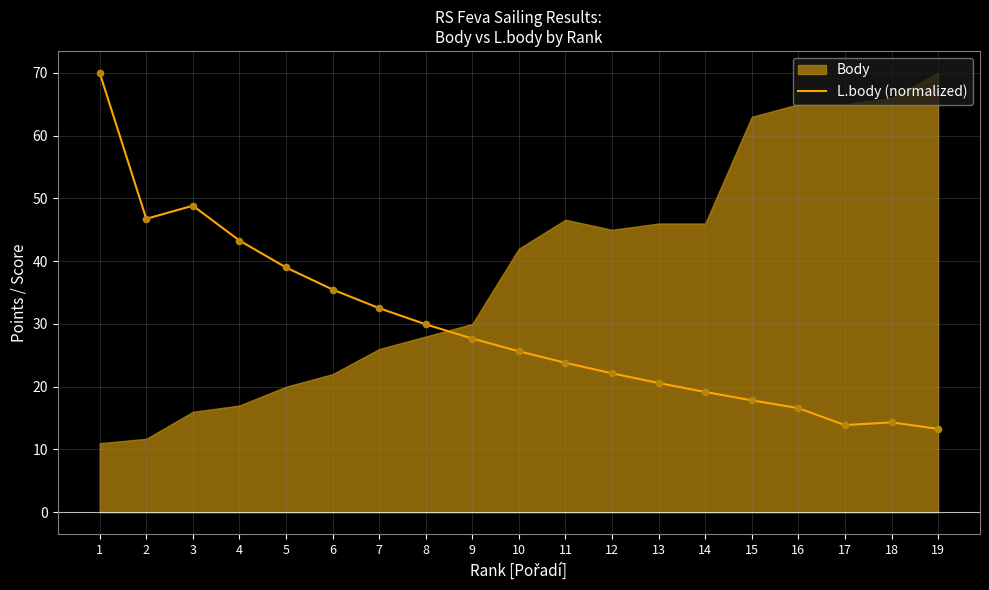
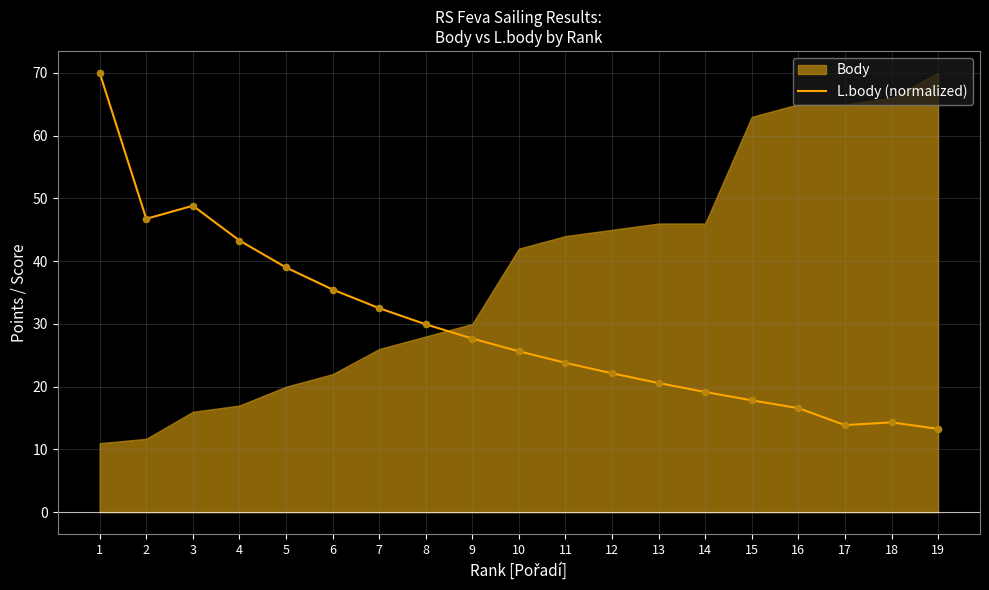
Body, 11: 47 -> 44
